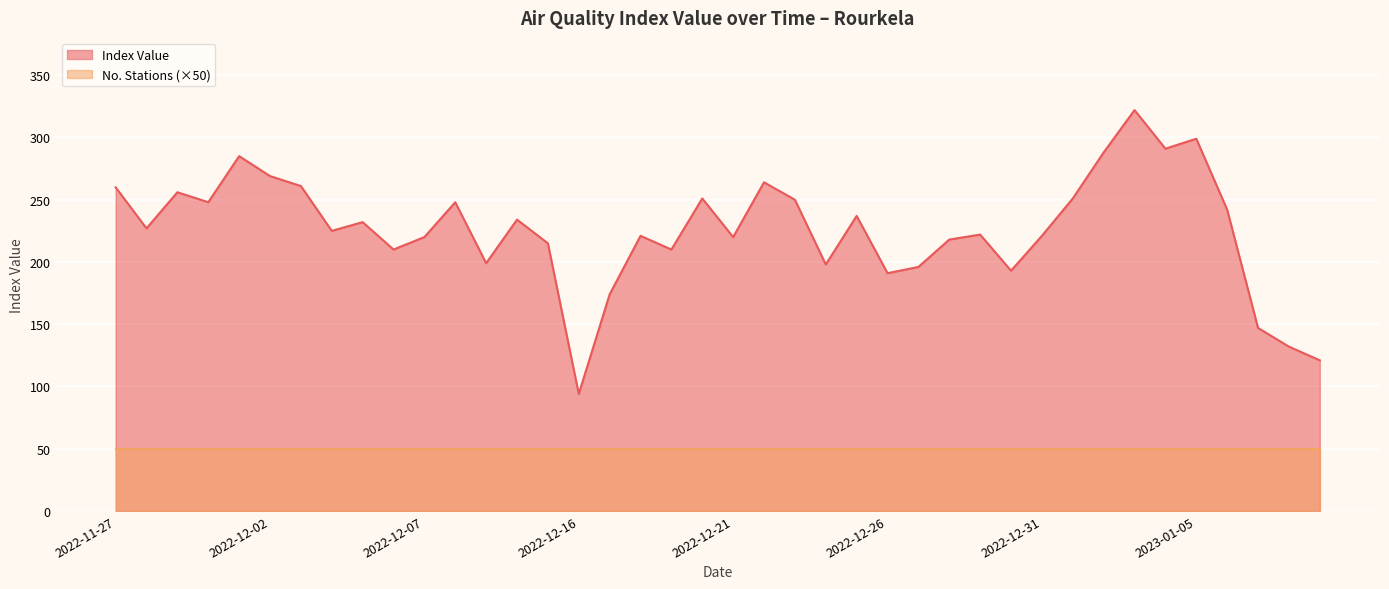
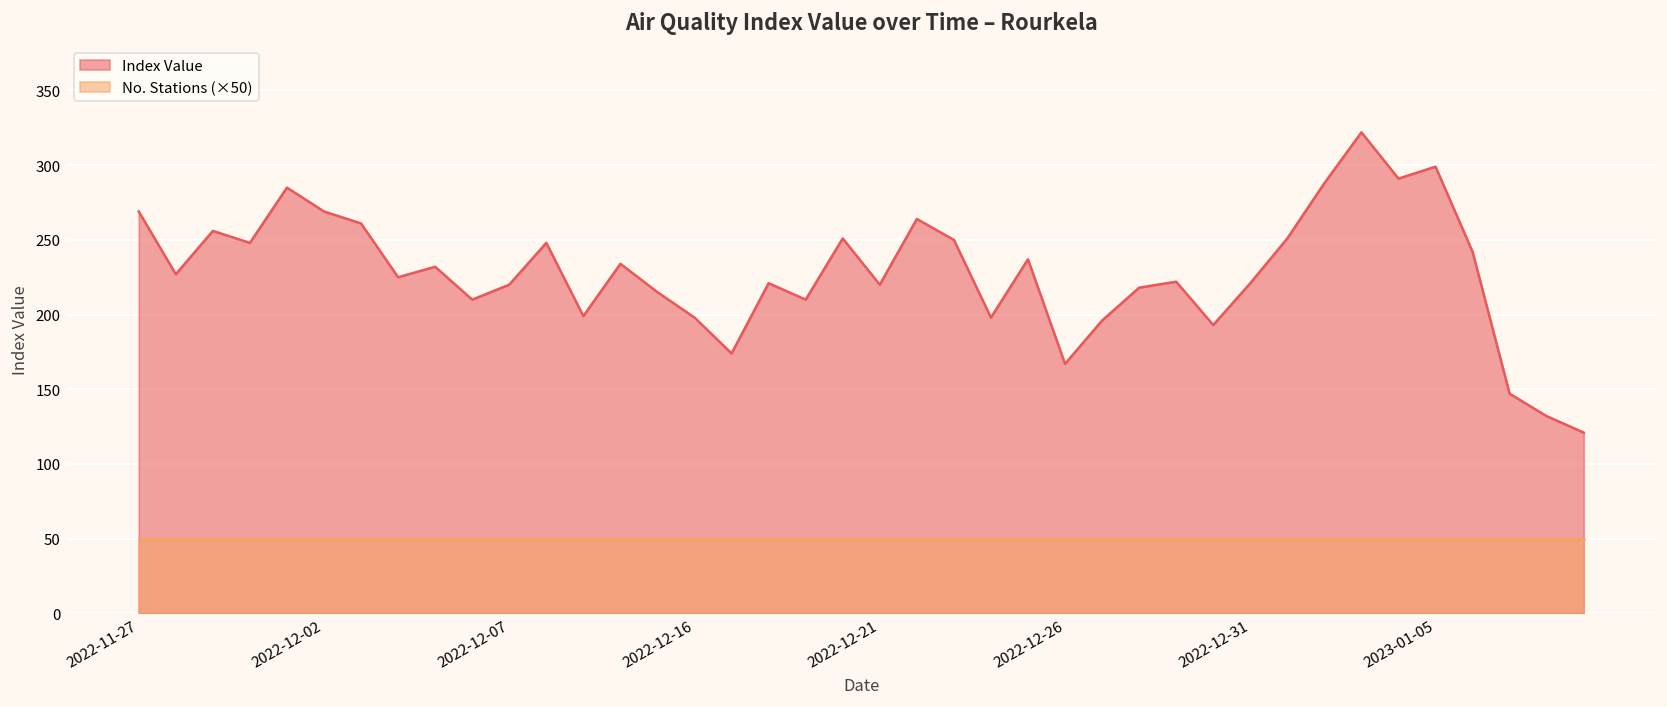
Index Value, 2022-11-27: 260 -> 269
Index Value, 2022-12-16: 94 -> 198
Index Value, 2022-12-26: 191 -> 167
